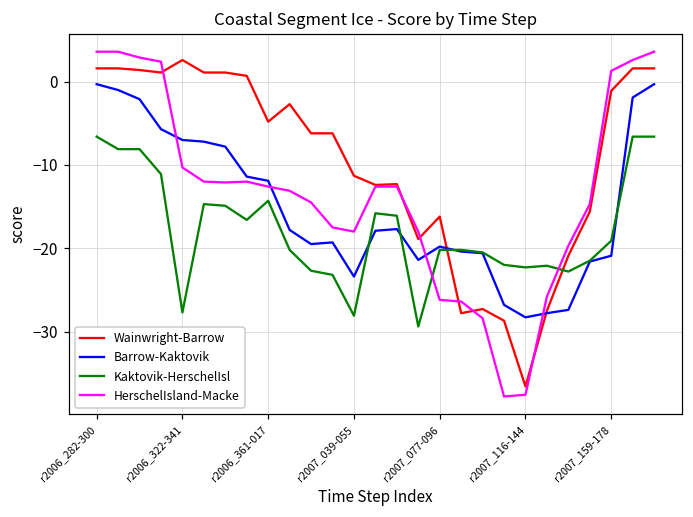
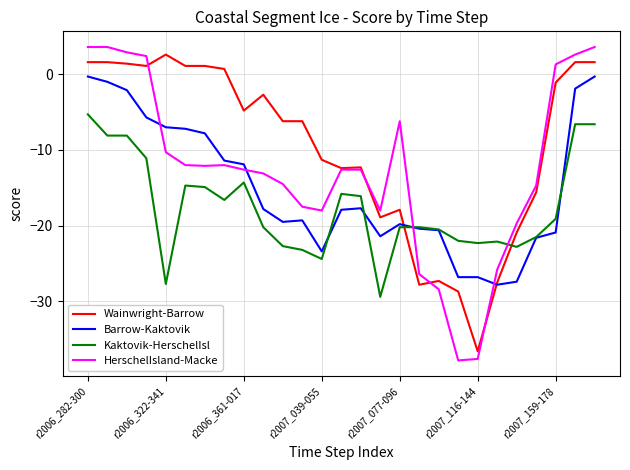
Kaktovik-HerschelIsl, r2006_282-300: -7 -> -5
Kaktovik-HerschelIsl, r2007_039-055: -28 -> -24
Wainwright-Barrow, r2007_077-096: -16 -> -18
HerschelIsland-Macke, r2007_077-096: -26 -> -6
Barrow-Kaktovik, r2007_116-144: -28 -> -27
